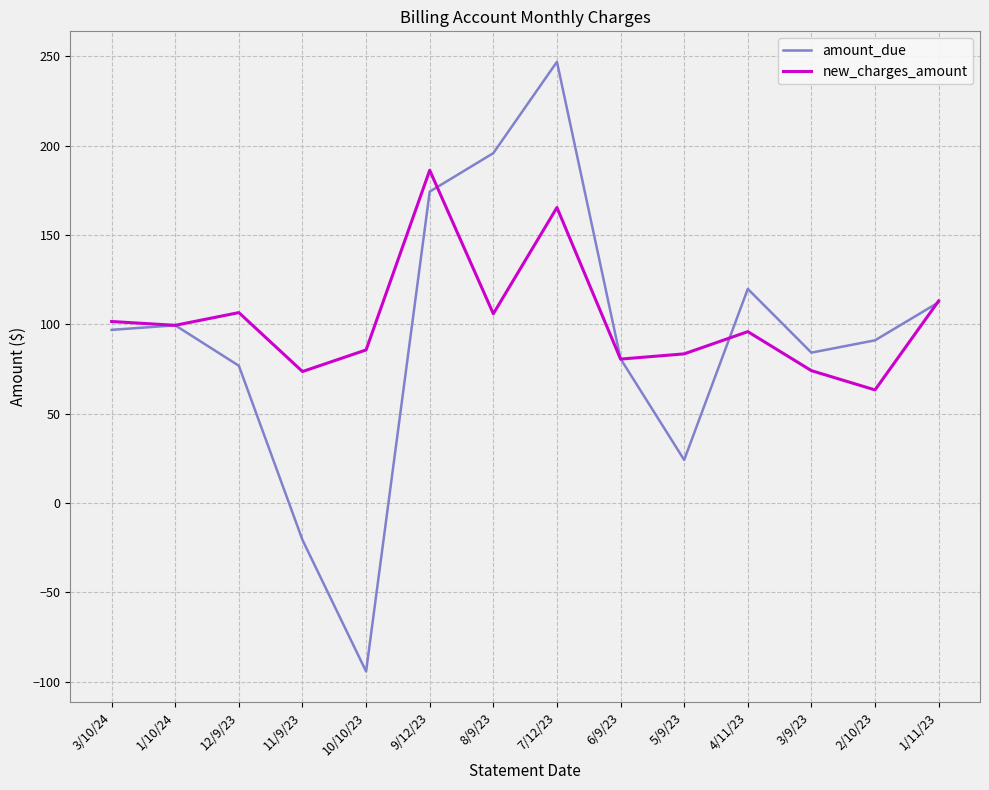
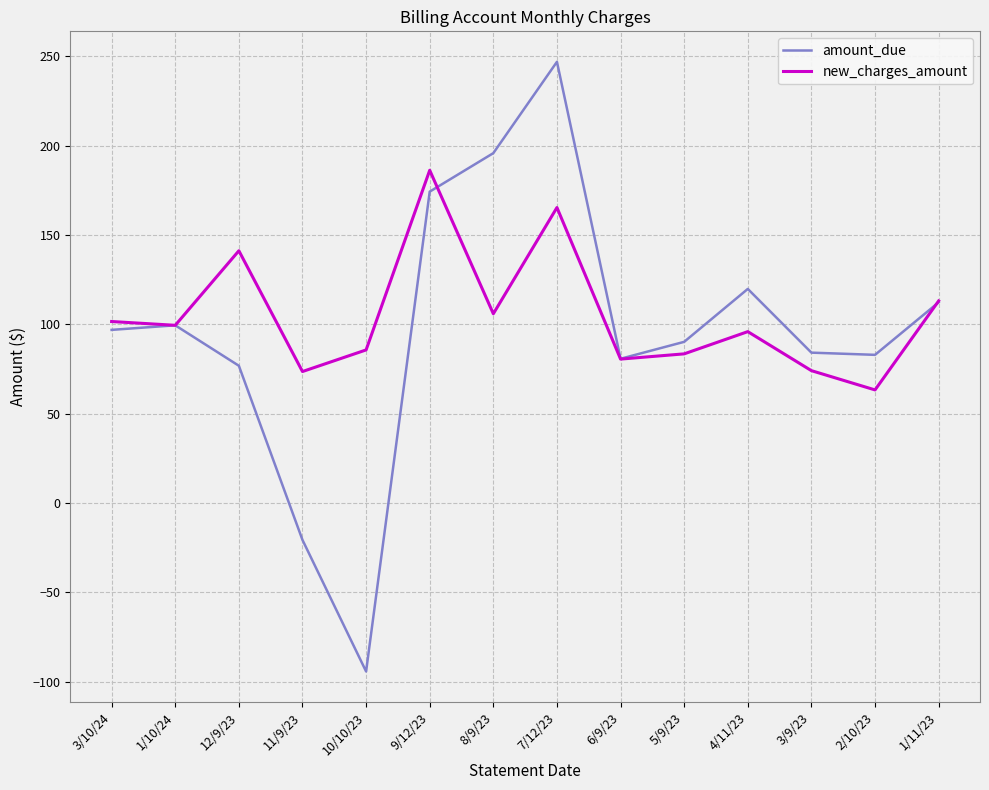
new_charges_amount, 12/9/23: 107 -> 141
amount_due, 5/9/23: 24 -> 90
amount_due, 2/10/23: 91 -> 83
